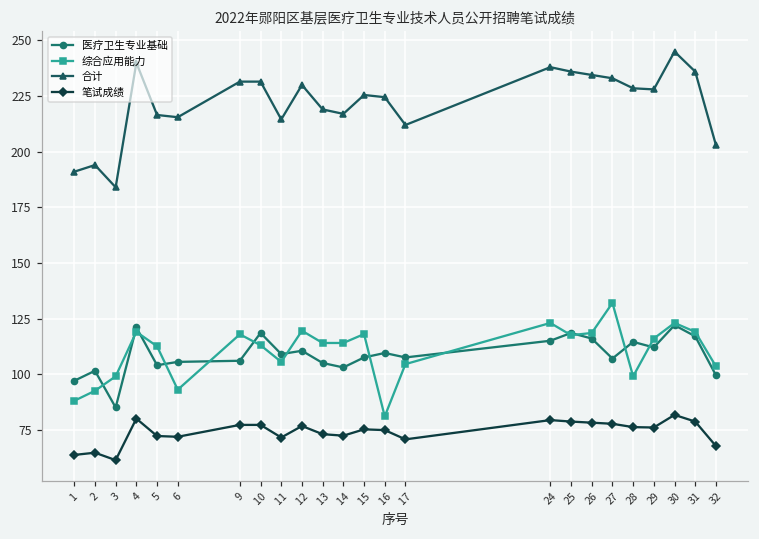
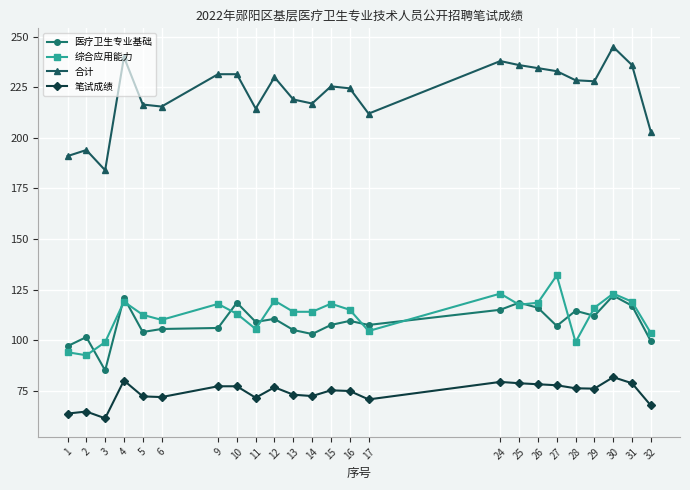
综合应用能力, 1: 88 -> 94
综合应用能力, 6: 93 -> 110
综合应用能力, 16: 81 -> 115
